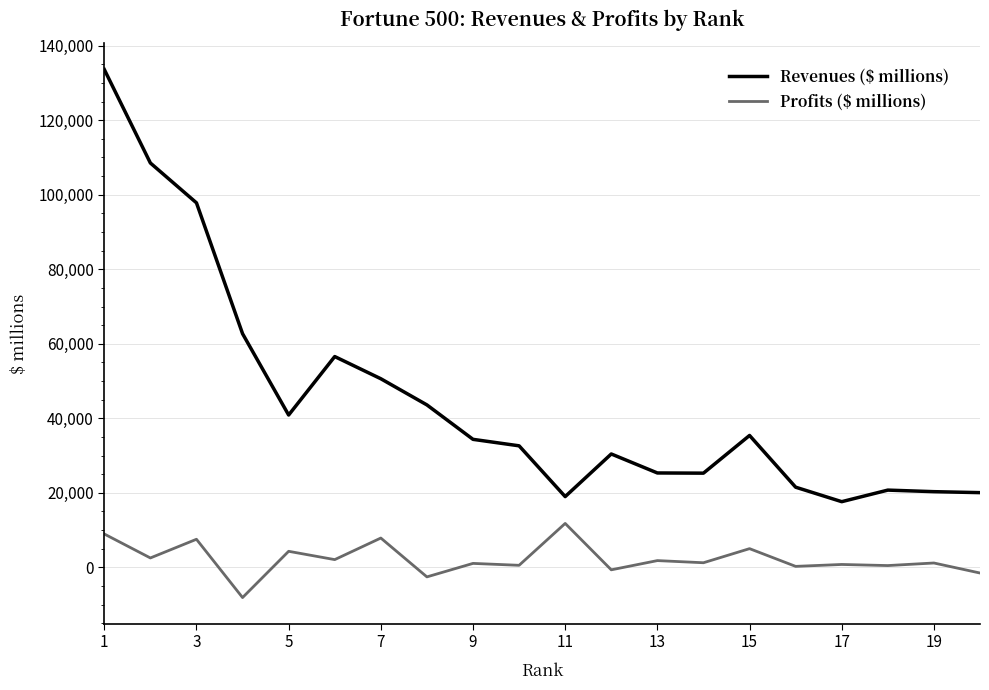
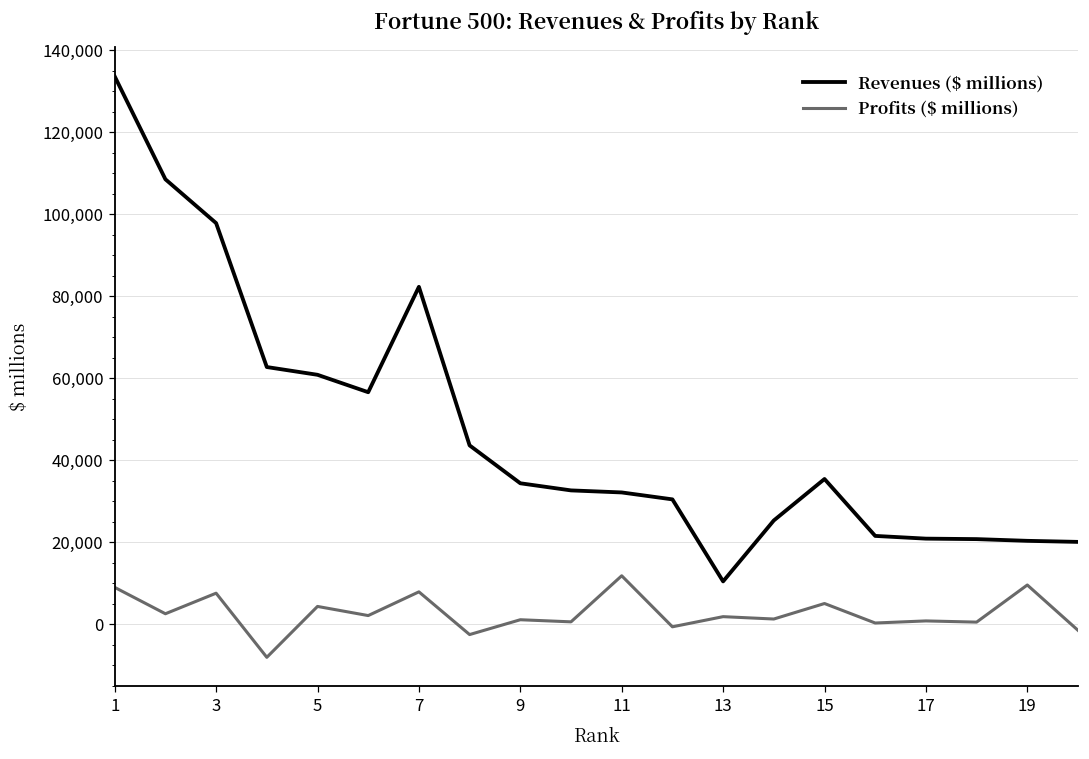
Revenues ($ millions), 5: 41,000 -> 61,000
Revenues ($ millions), 7: 51,000 -> 82,000
Revenues ($ millions), 11: 19,000 -> 32,000
Revenues ($ millions), 13: 25,000 -> 10,000
Revenues ($ millions), 17: 18,000 -> 21,000
Profits ($ millions), 19: 1,000 -> 10,000
